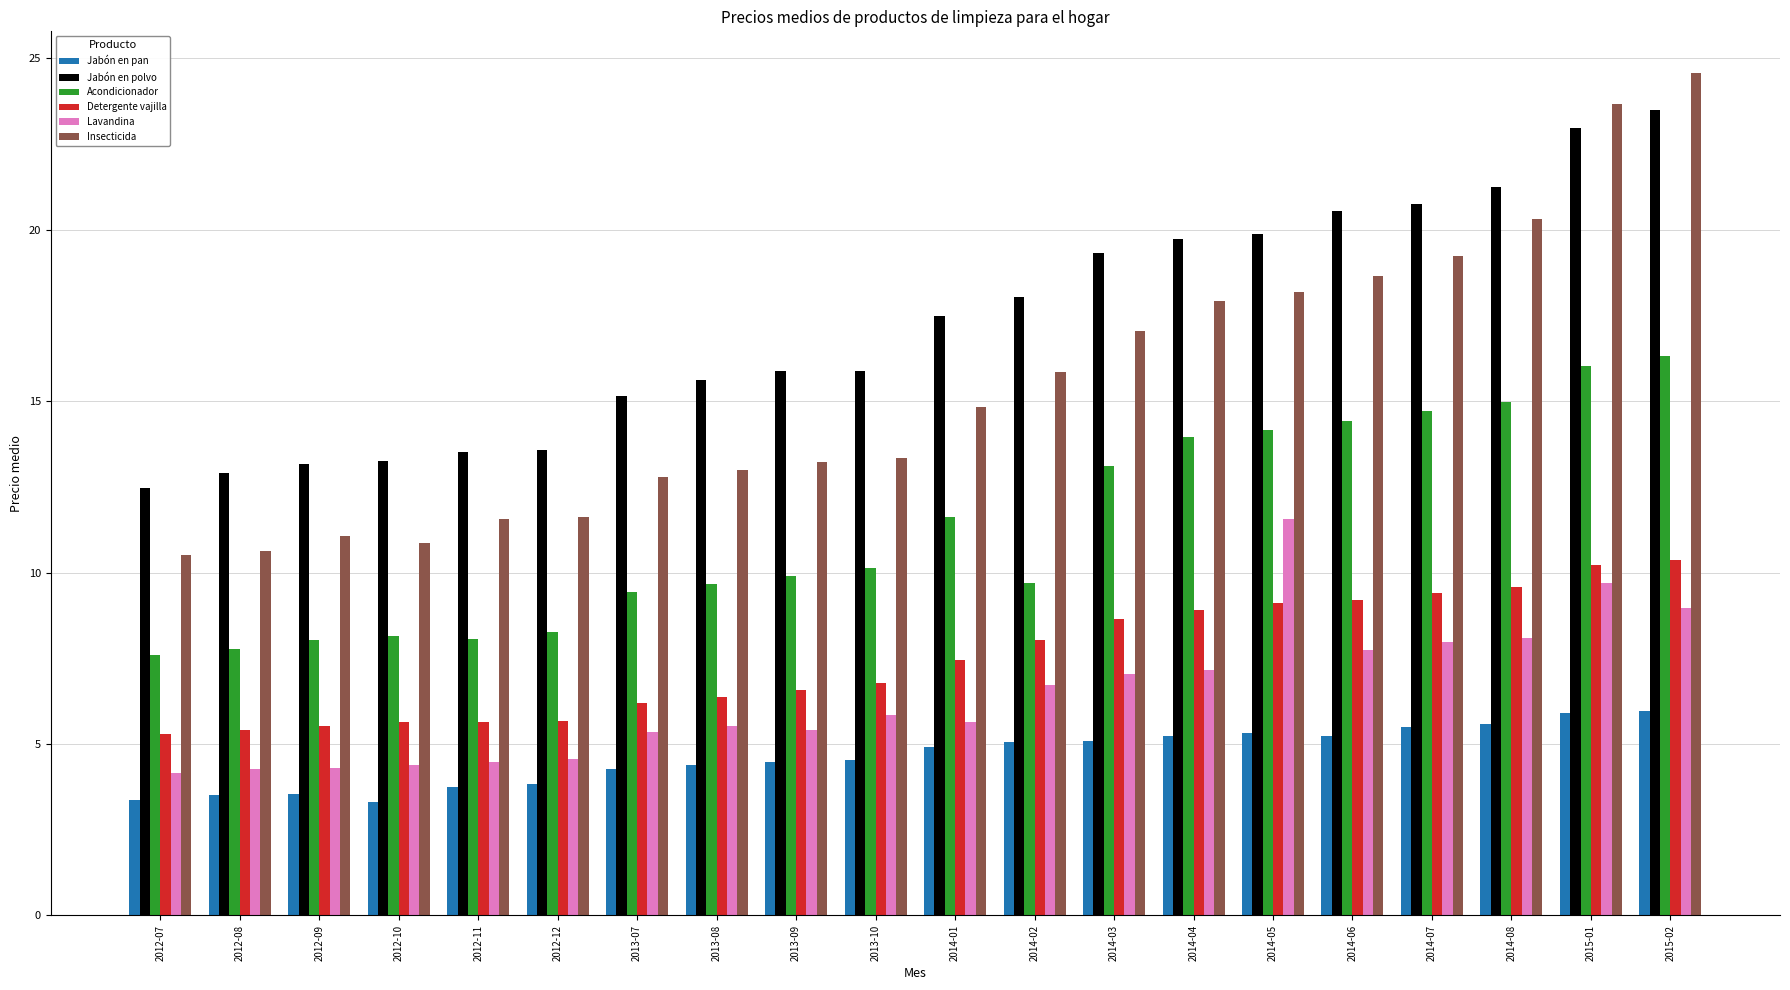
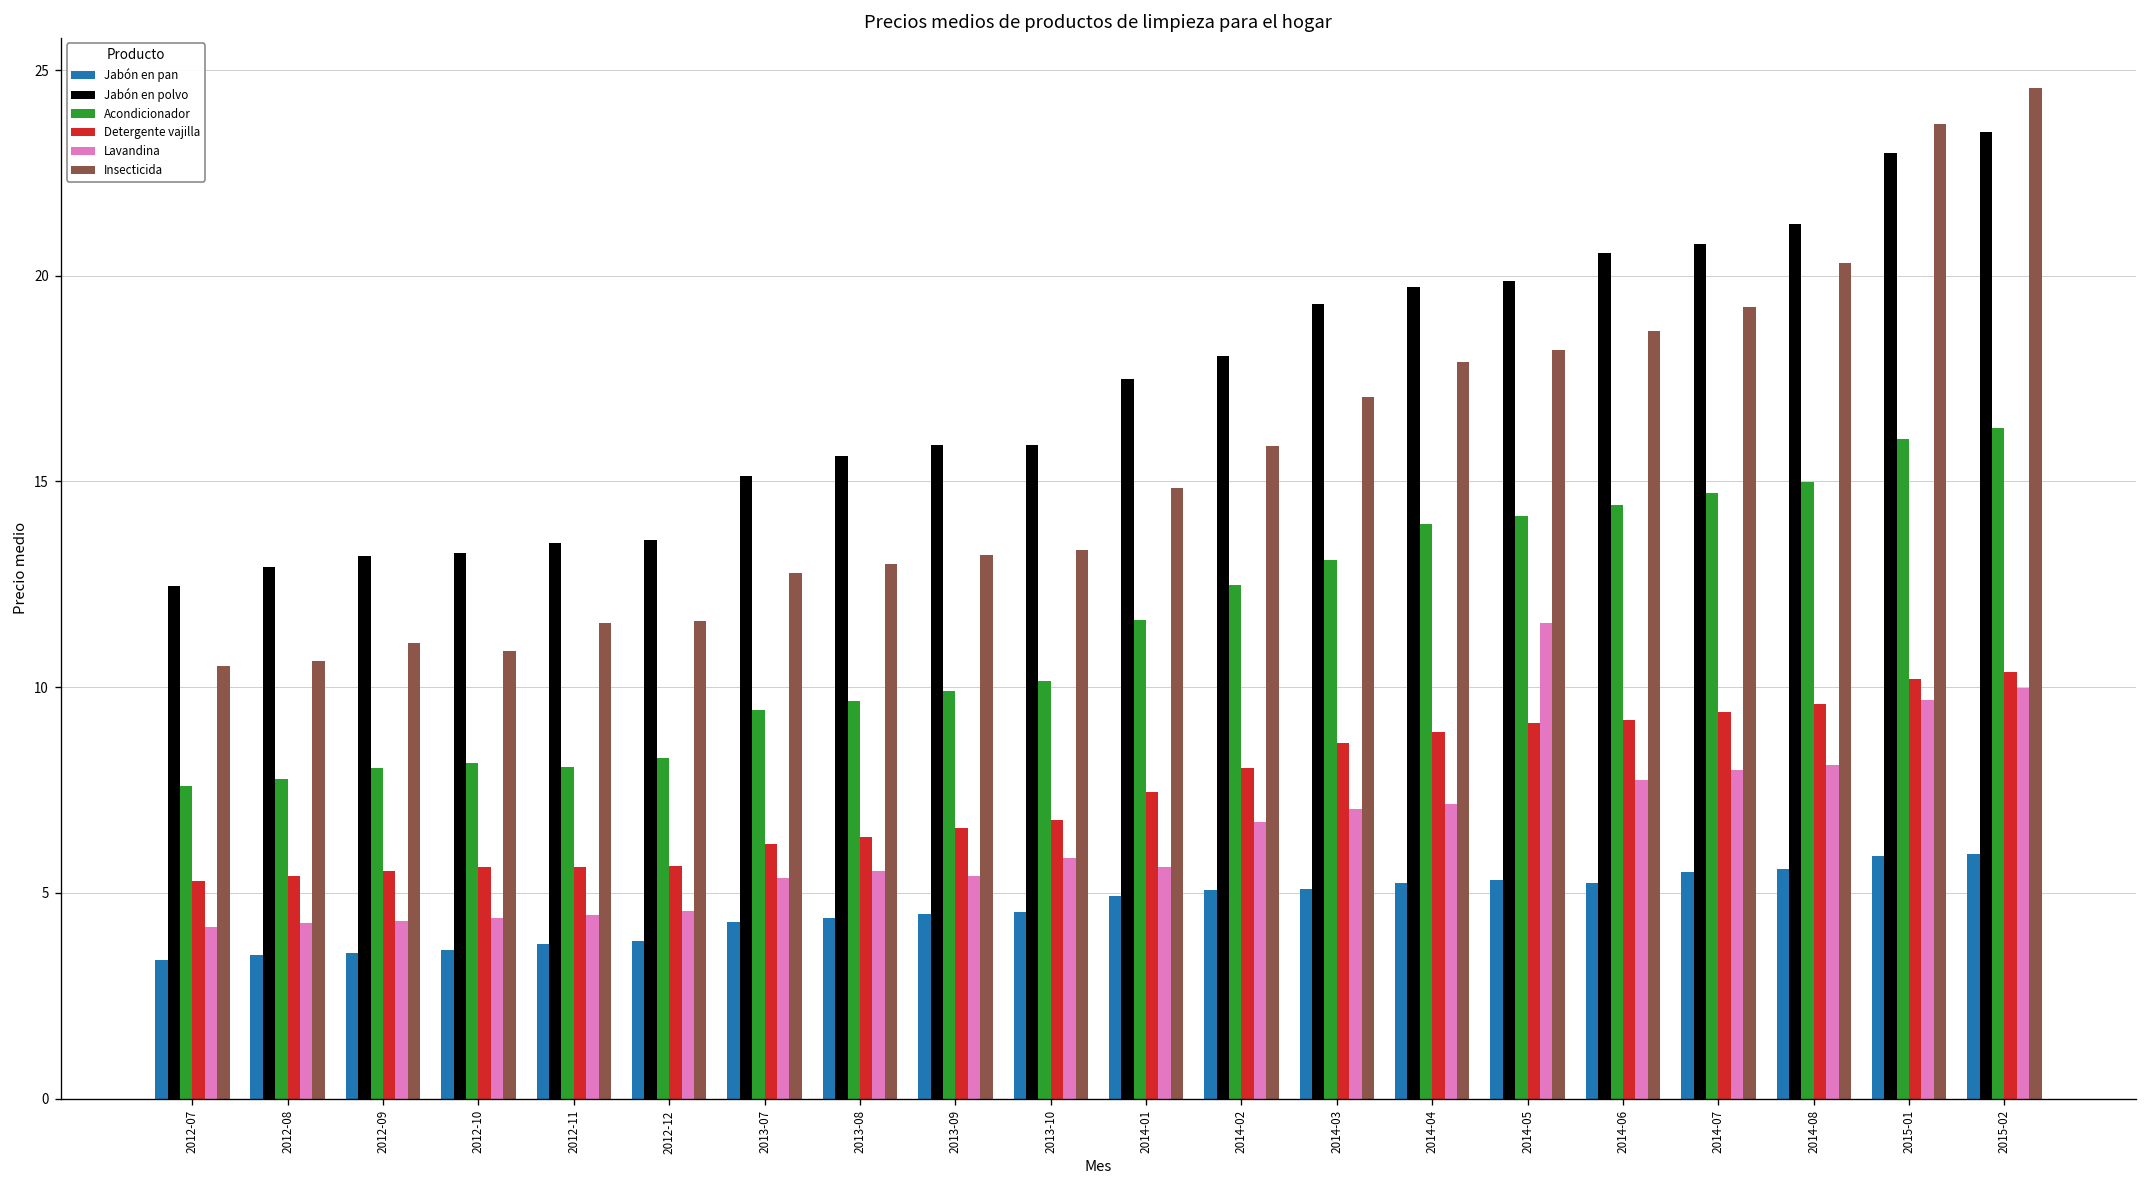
Jabón en pan, 2012-10: 3.3 -> 3.6
Acondicionador, 2014-02: 9.7 -> 12.5
Lavandina, 2015-02: 9.0 -> 10.0
